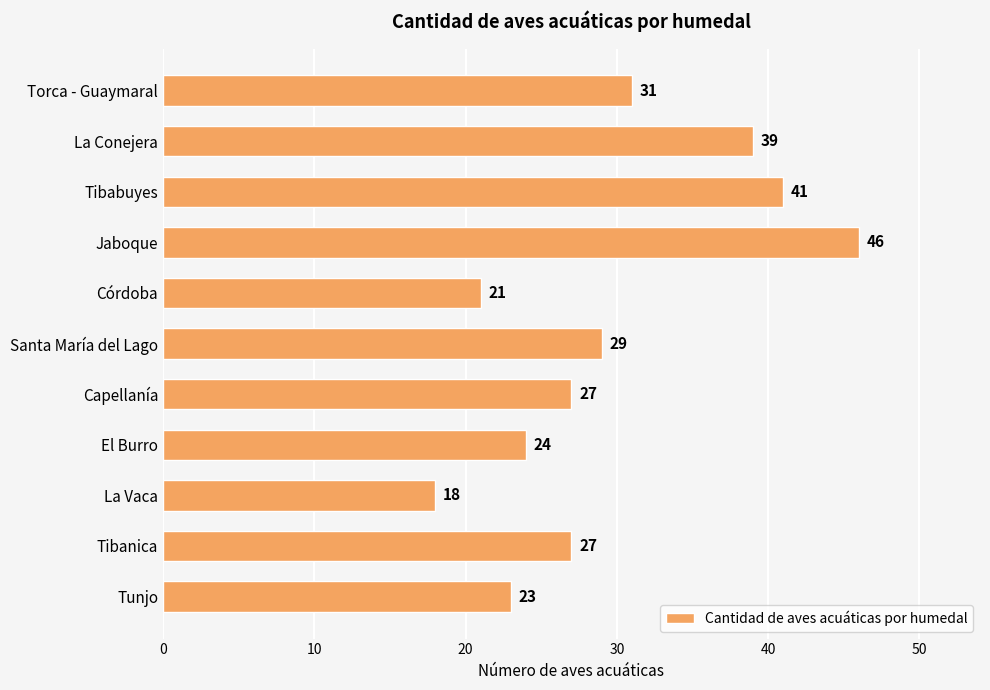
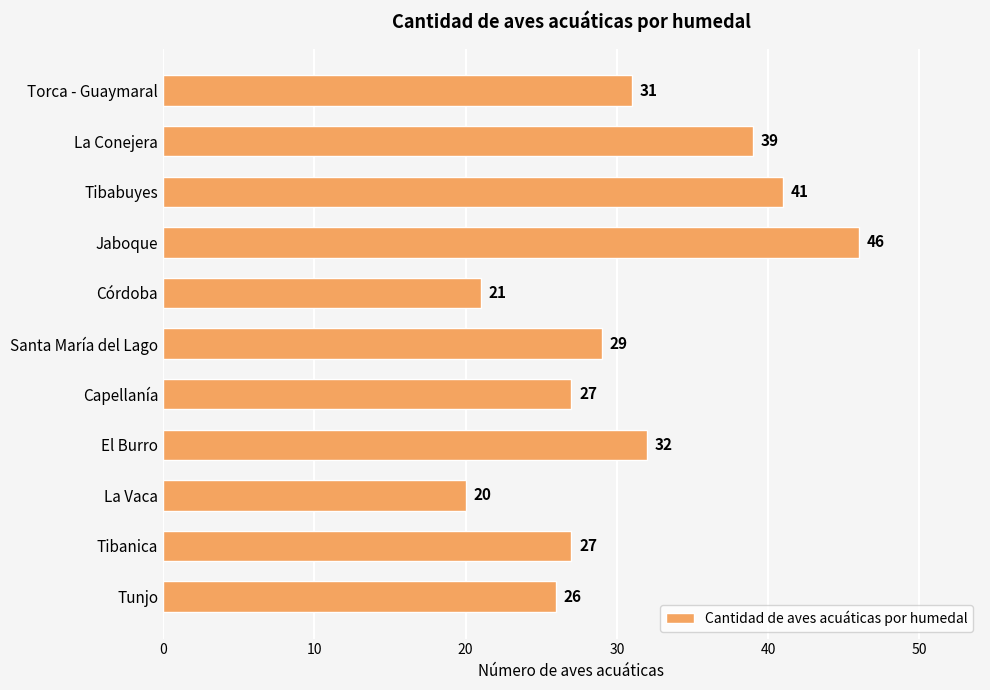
El Burro: 24 -> 32
La Vaca: 18 -> 20
Tunjo: 23 -> 26
